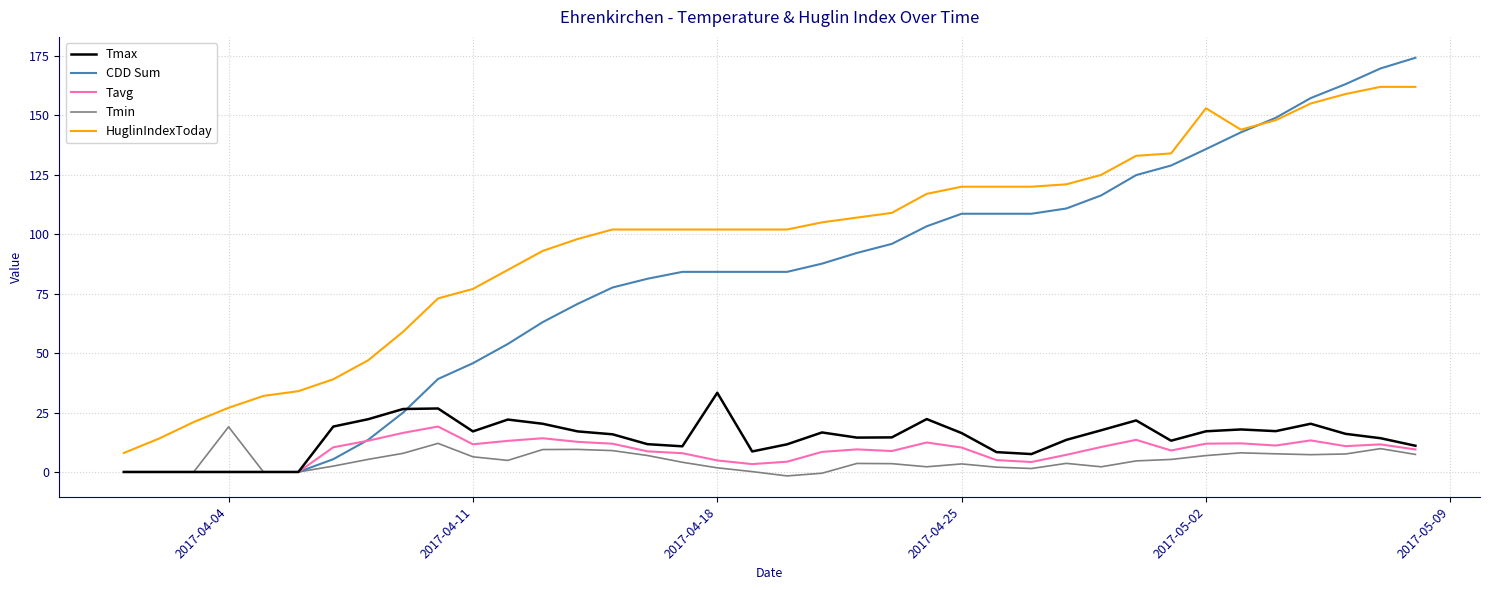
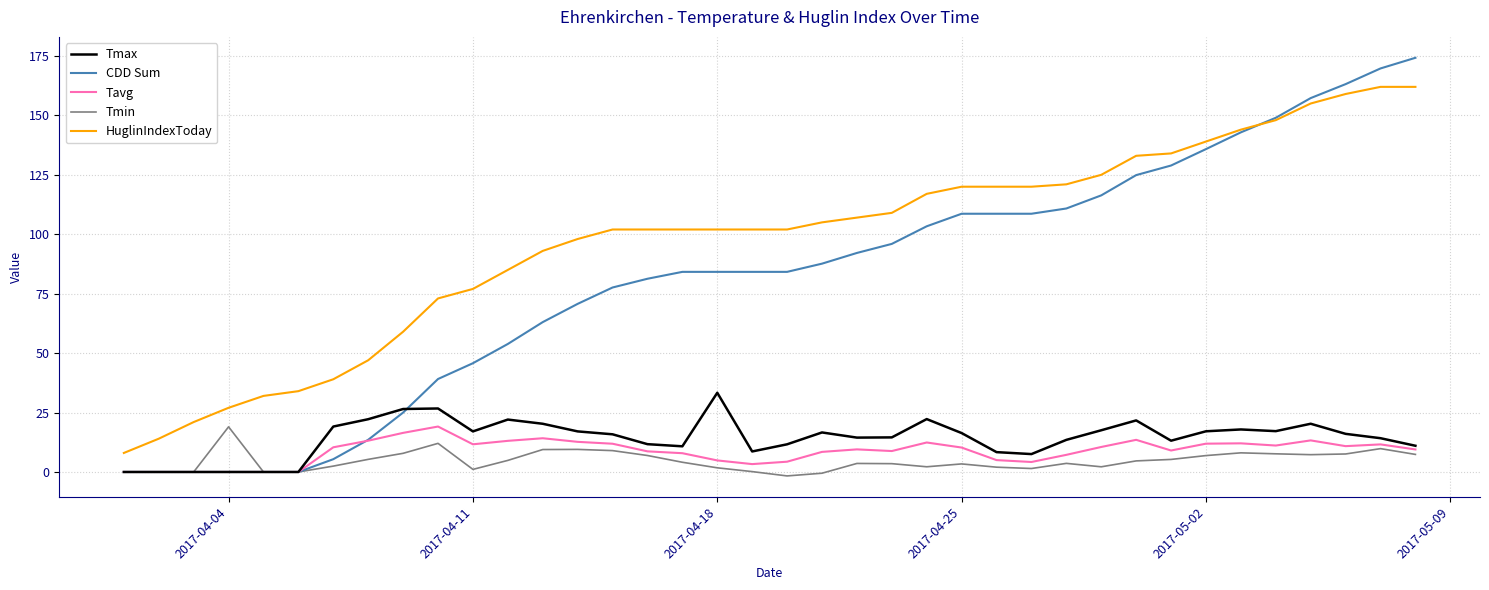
Tmin, 2017-04-11: 6 -> 1
HuglinIndexToday, 2017-05-02: 153 -> 139
